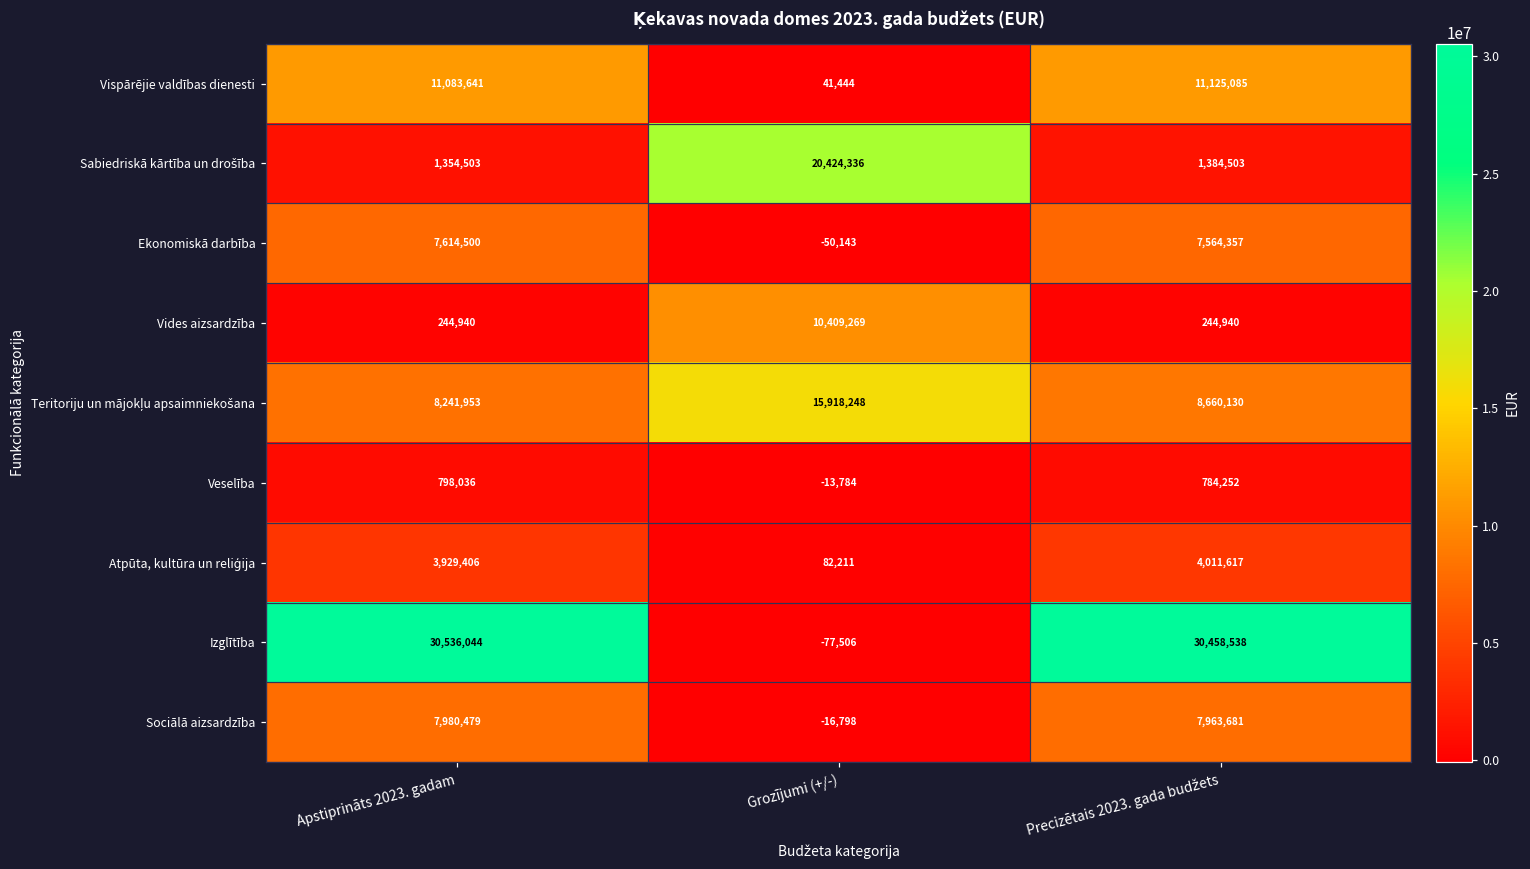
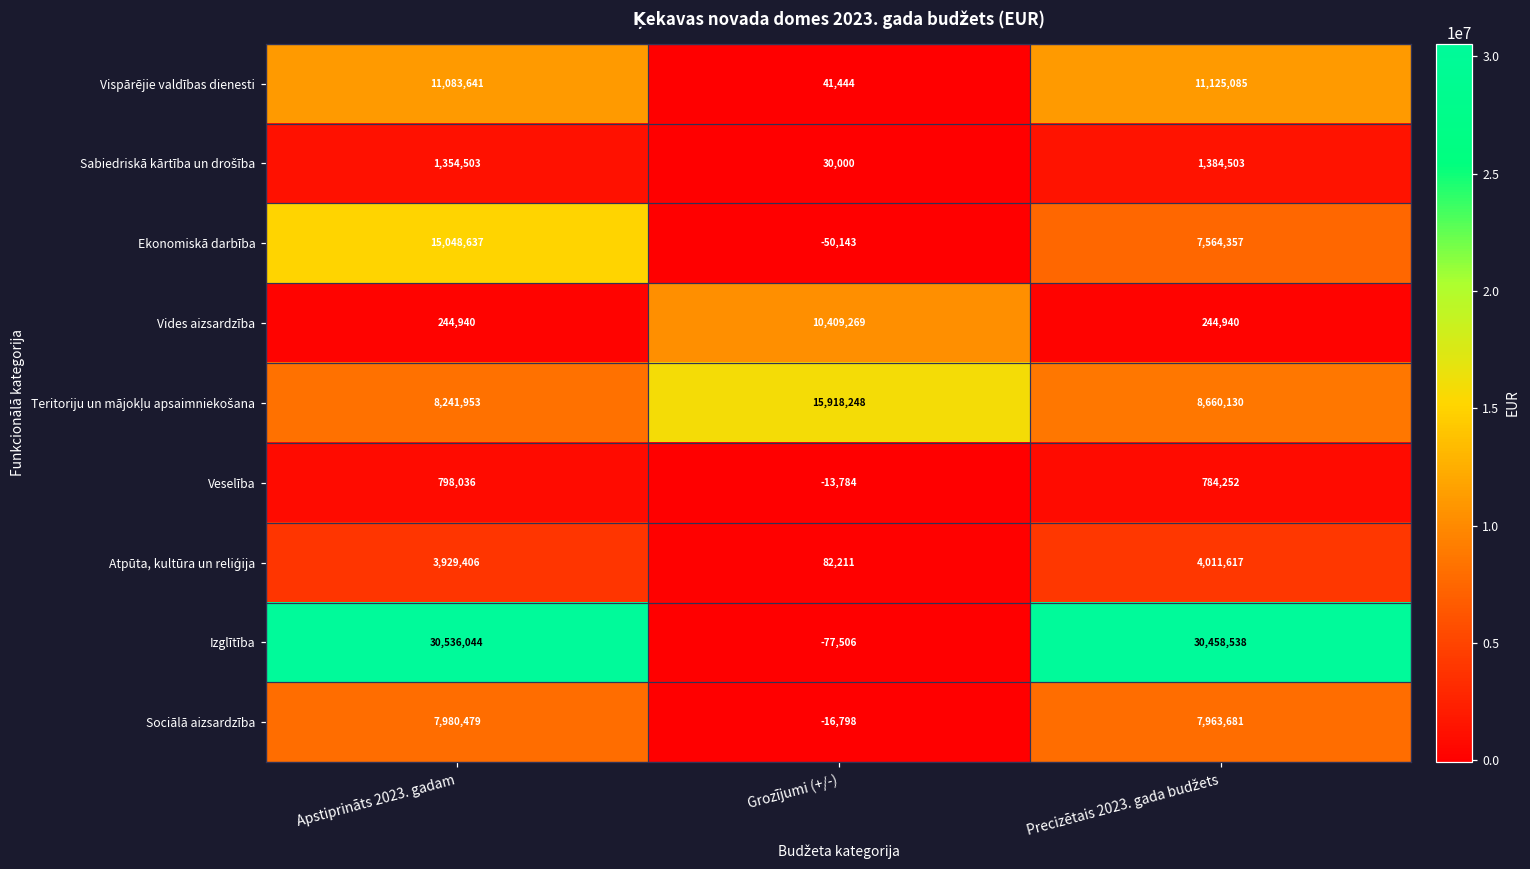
Sabiedriskā kārtība un drošība, Grozījumi (+/-): 20,424,336 -> 30,000
Ekonomiskā darbība, Apstiprināts 2023. gadam: 7,614,500 -> 15,048,637
